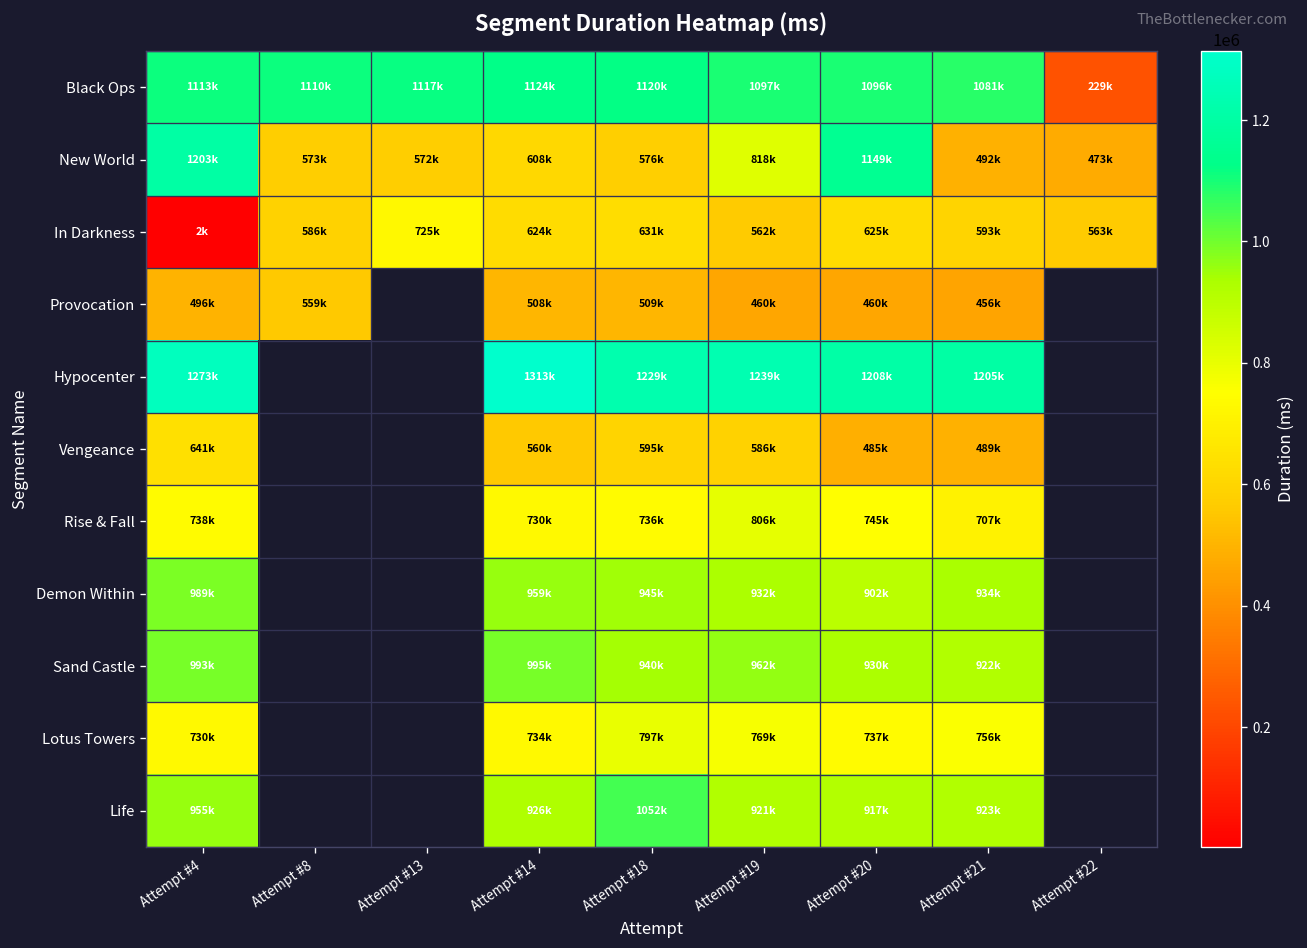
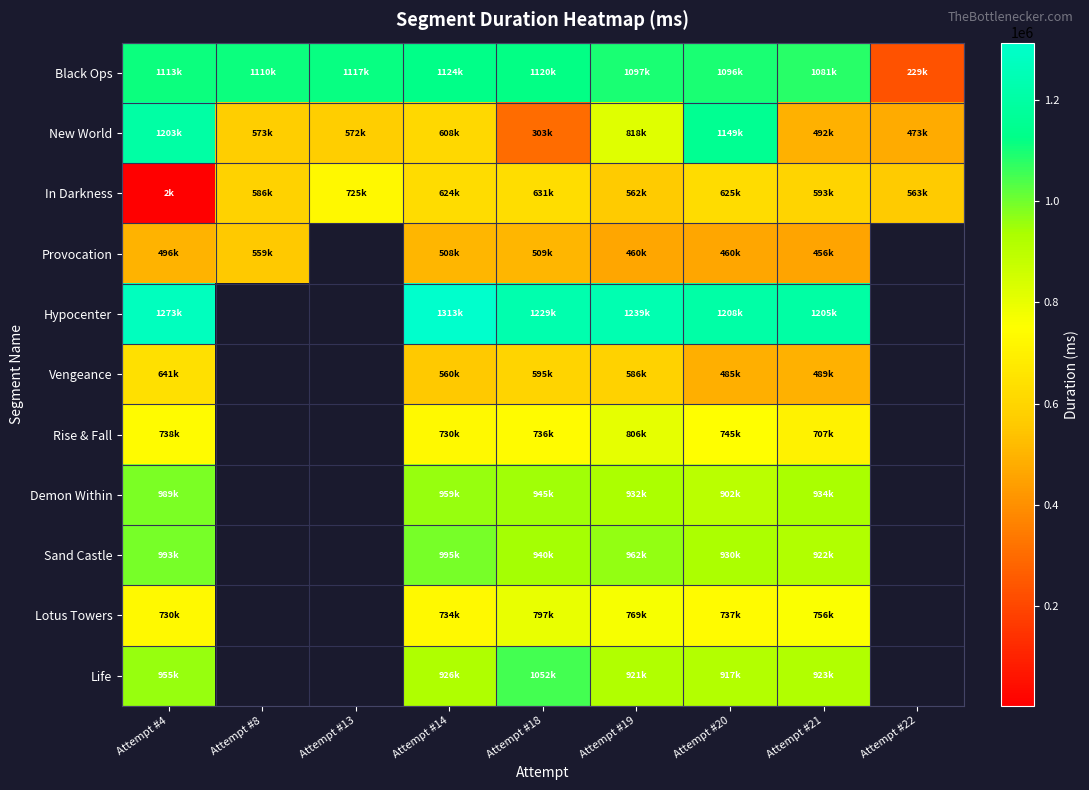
New World, Attempt #18: 576k -> 303k
